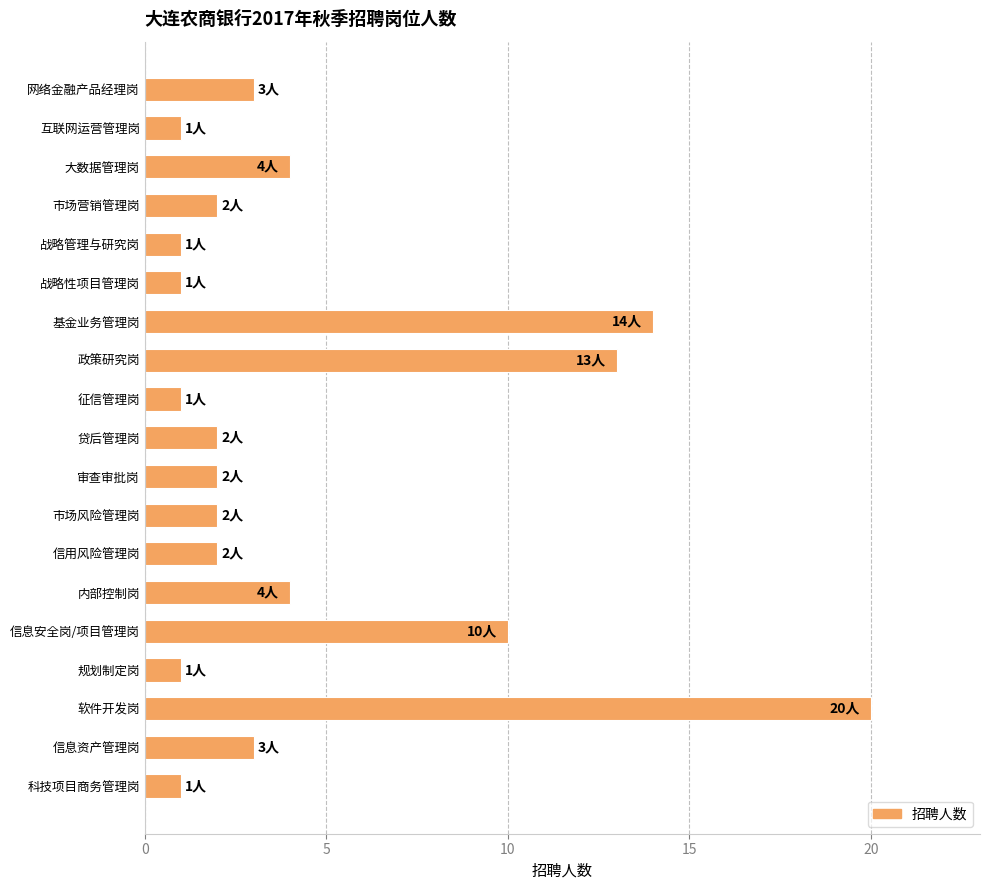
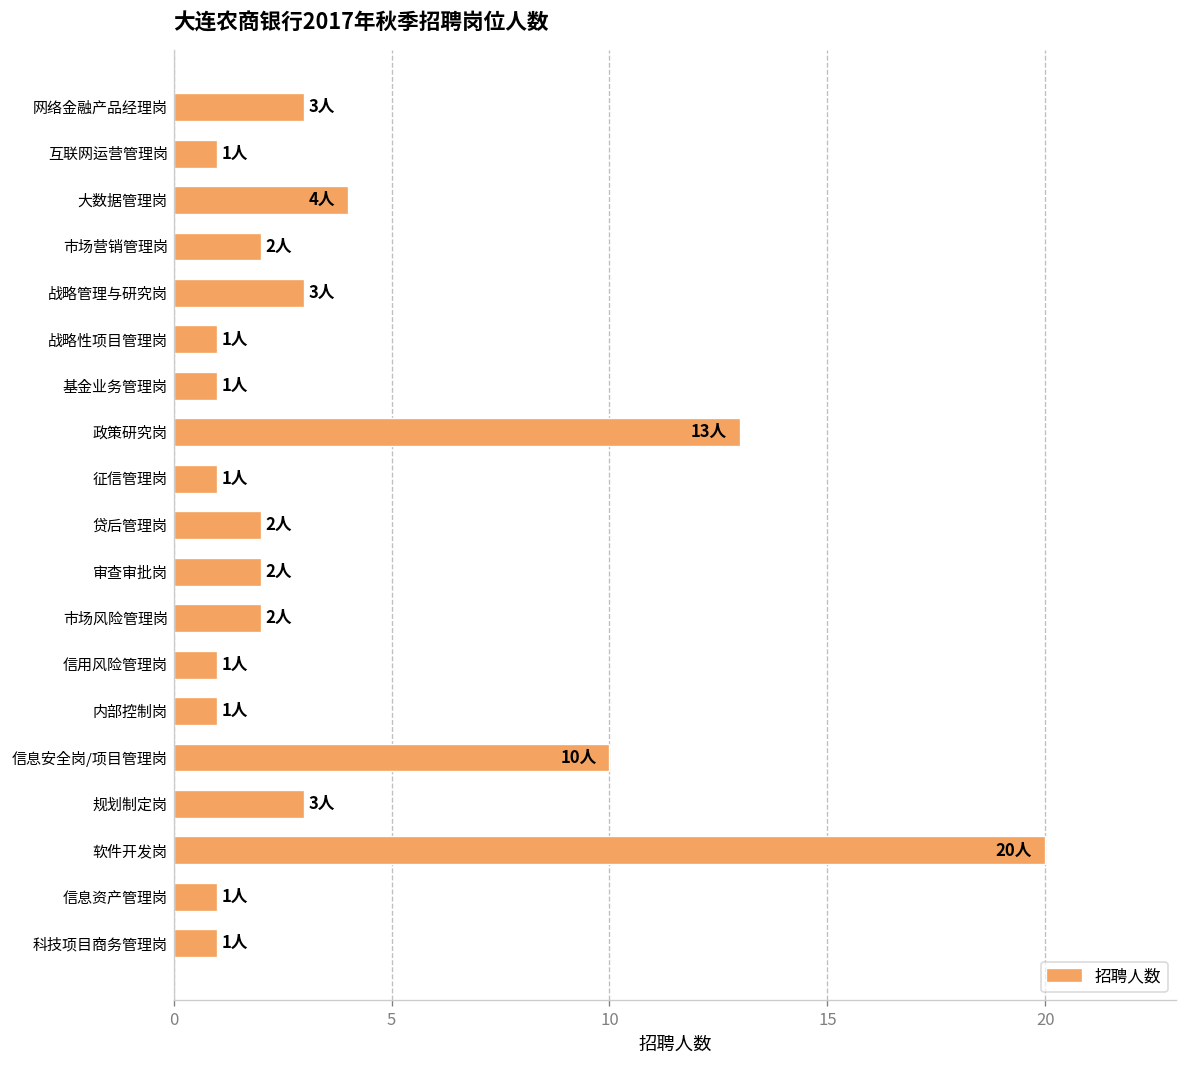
战略管理与研究岗: 1人 -> 3人
基金业务管理岗: 14人 -> 1人
信用风险管理岗: 2人 -> 1人
内部控制岗: 4人 -> 1人
规划制定岗: 1人 -> 3人
信息资产管理岗: 3人 -> 1人
